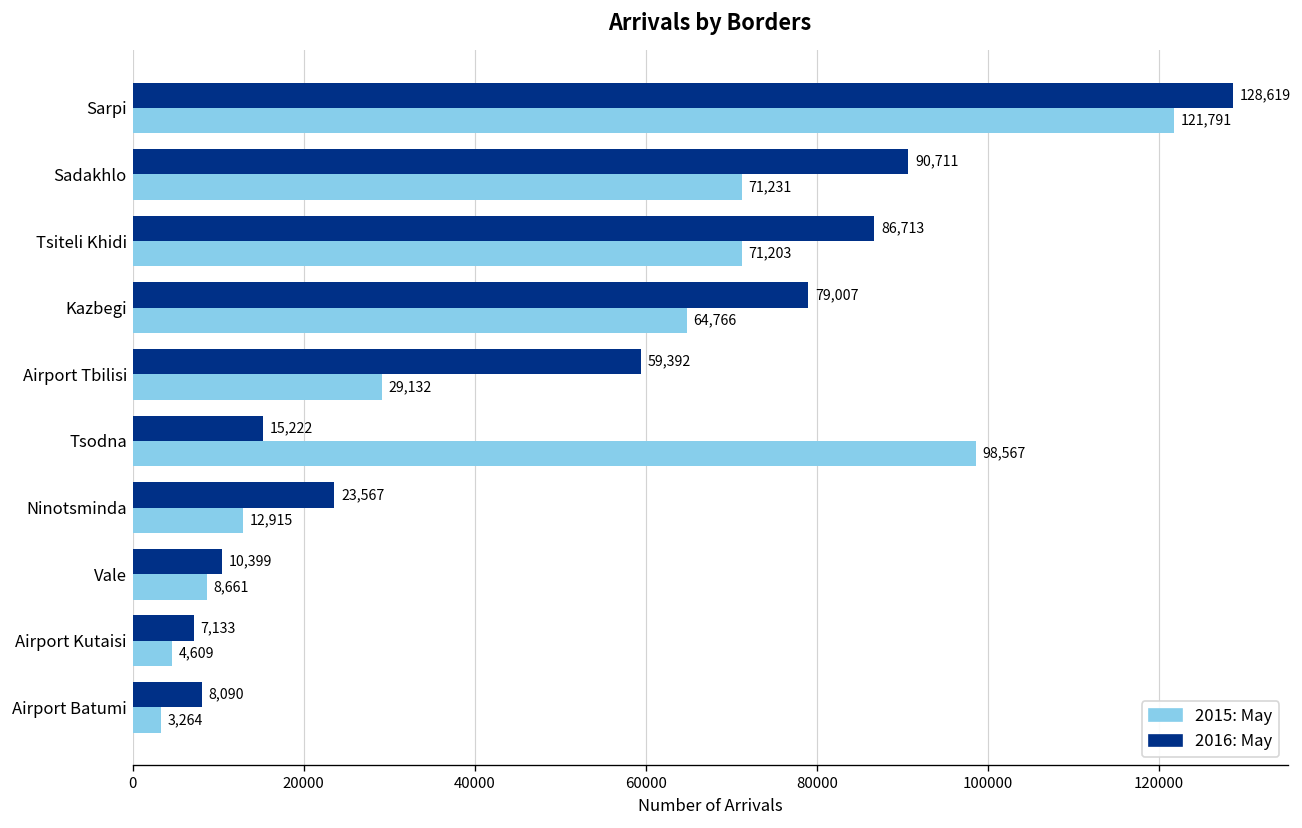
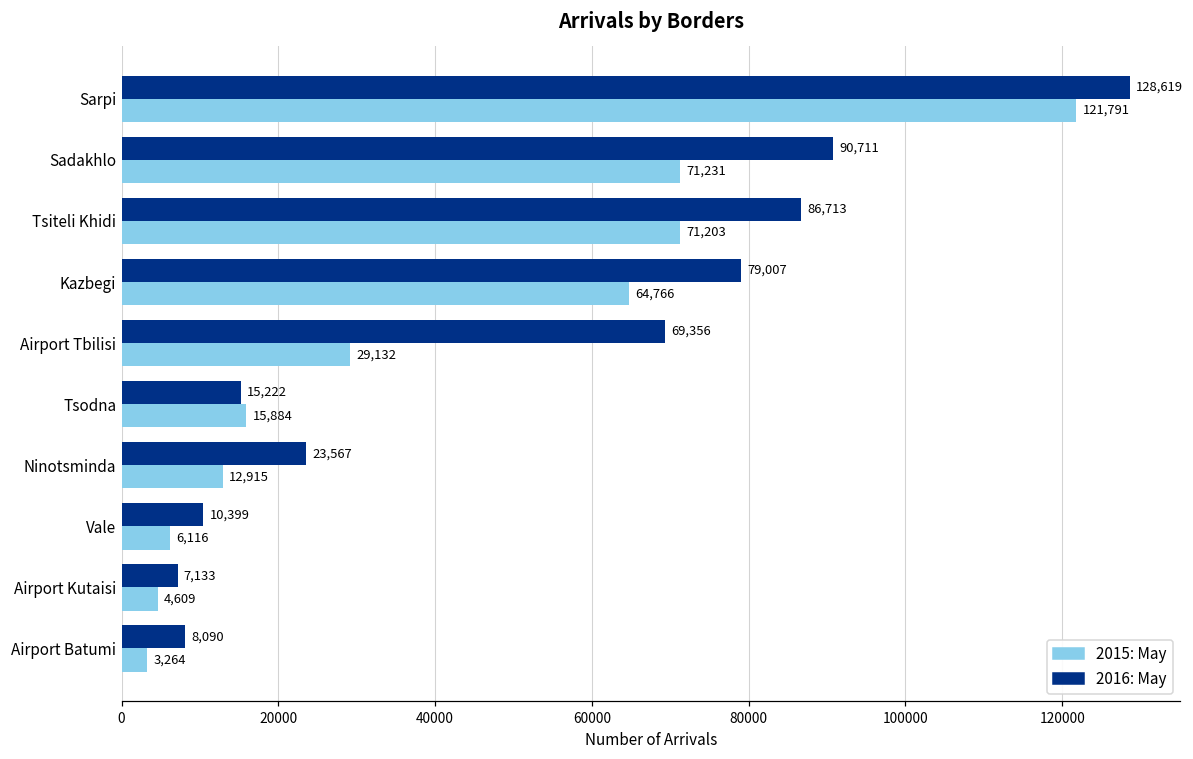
2016: May, Airport Tbilisi: 59,392 -> 69,356
2015: May, Tsodna: 98,567 -> 15,884
2015: May, Vale: 8,661 -> 6,116
